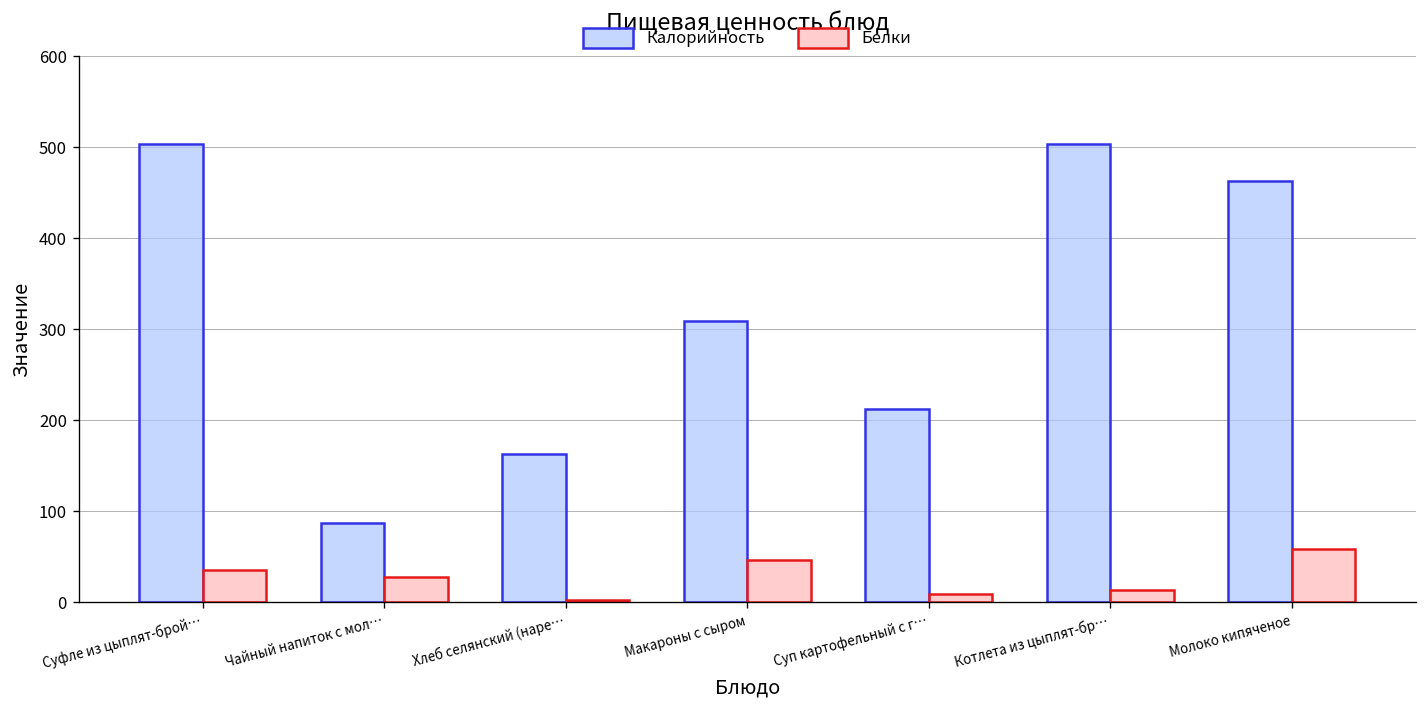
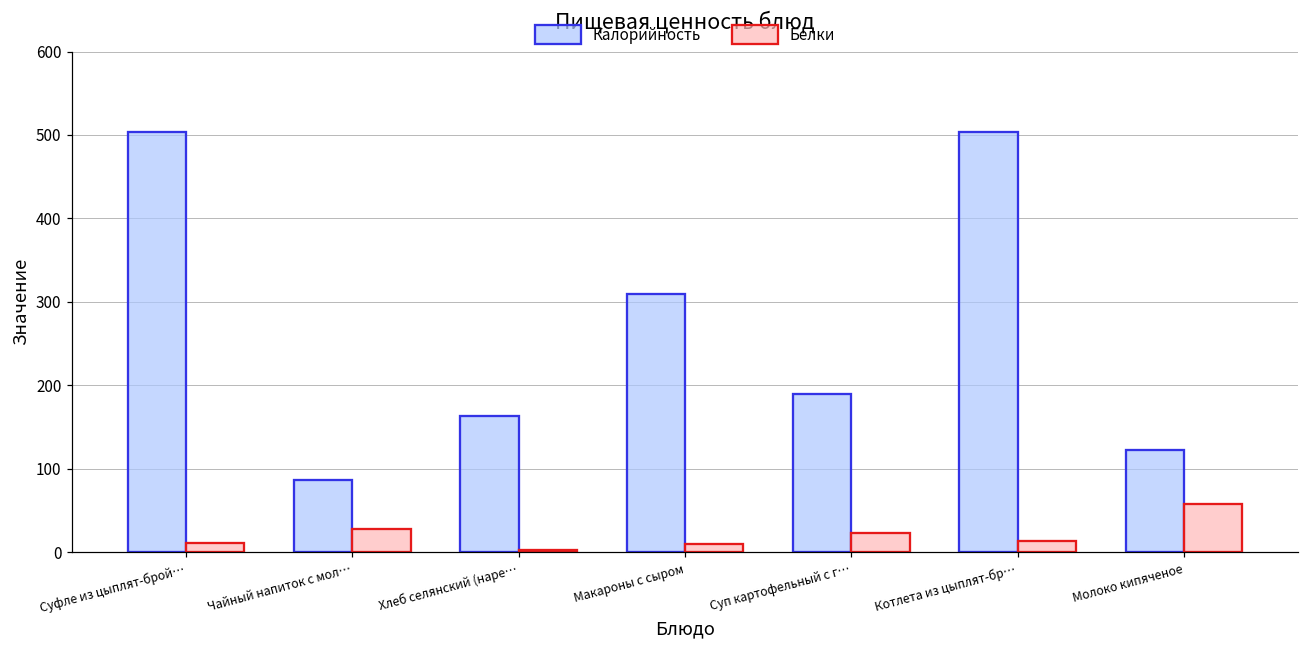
Белки, Суфле из цыплят-брой…: 40 -> 10
Белки, Макароны с сыром: 50 -> 10
Калорийность, Суп картофельный с г…: 210 -> 190
Белки, Суп картофельный с г…: 10 -> 20
Калорийность, Молоко кипяченое: 460 -> 120
